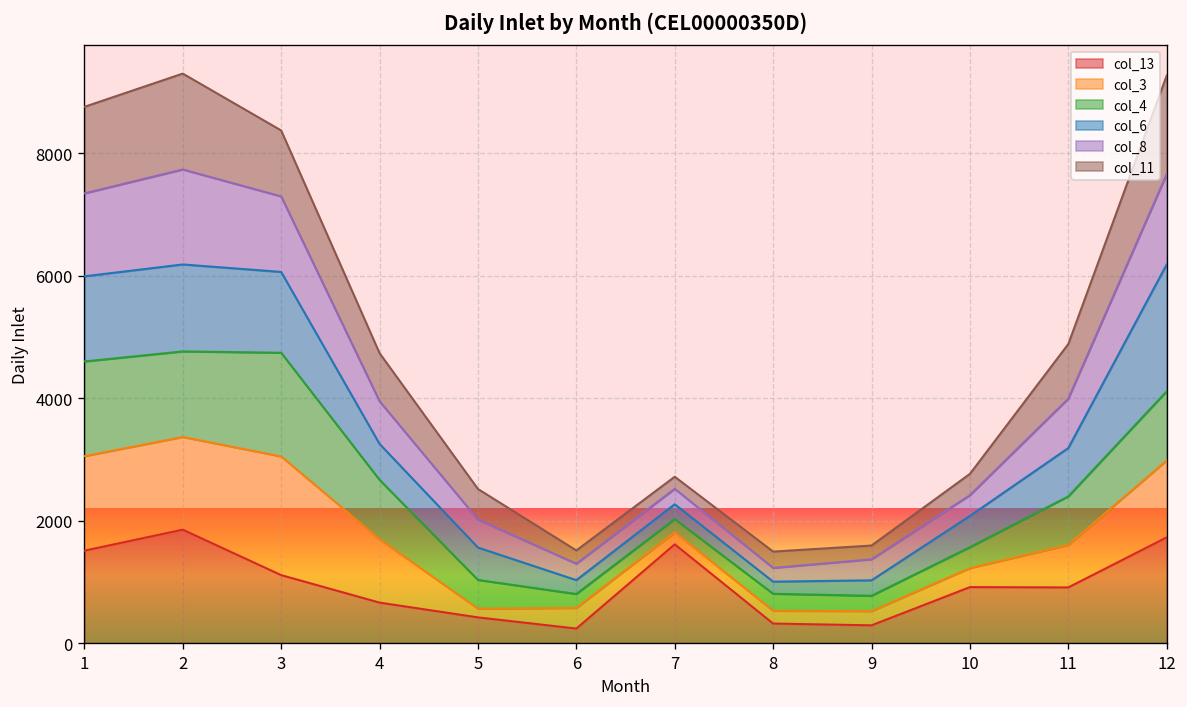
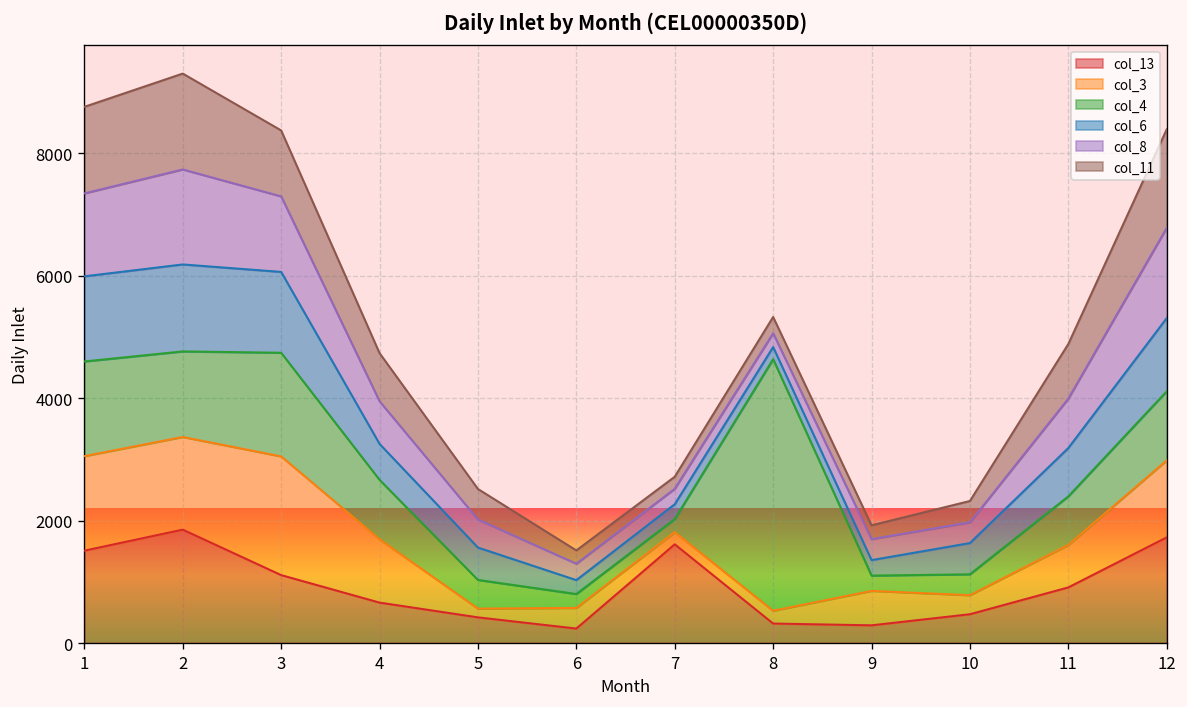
col_4, 8: 300 -> 4100
col_3, 9: 200 -> 600
col_13, 10: 900 -> 500
col_6, 12: 2100 -> 1200
